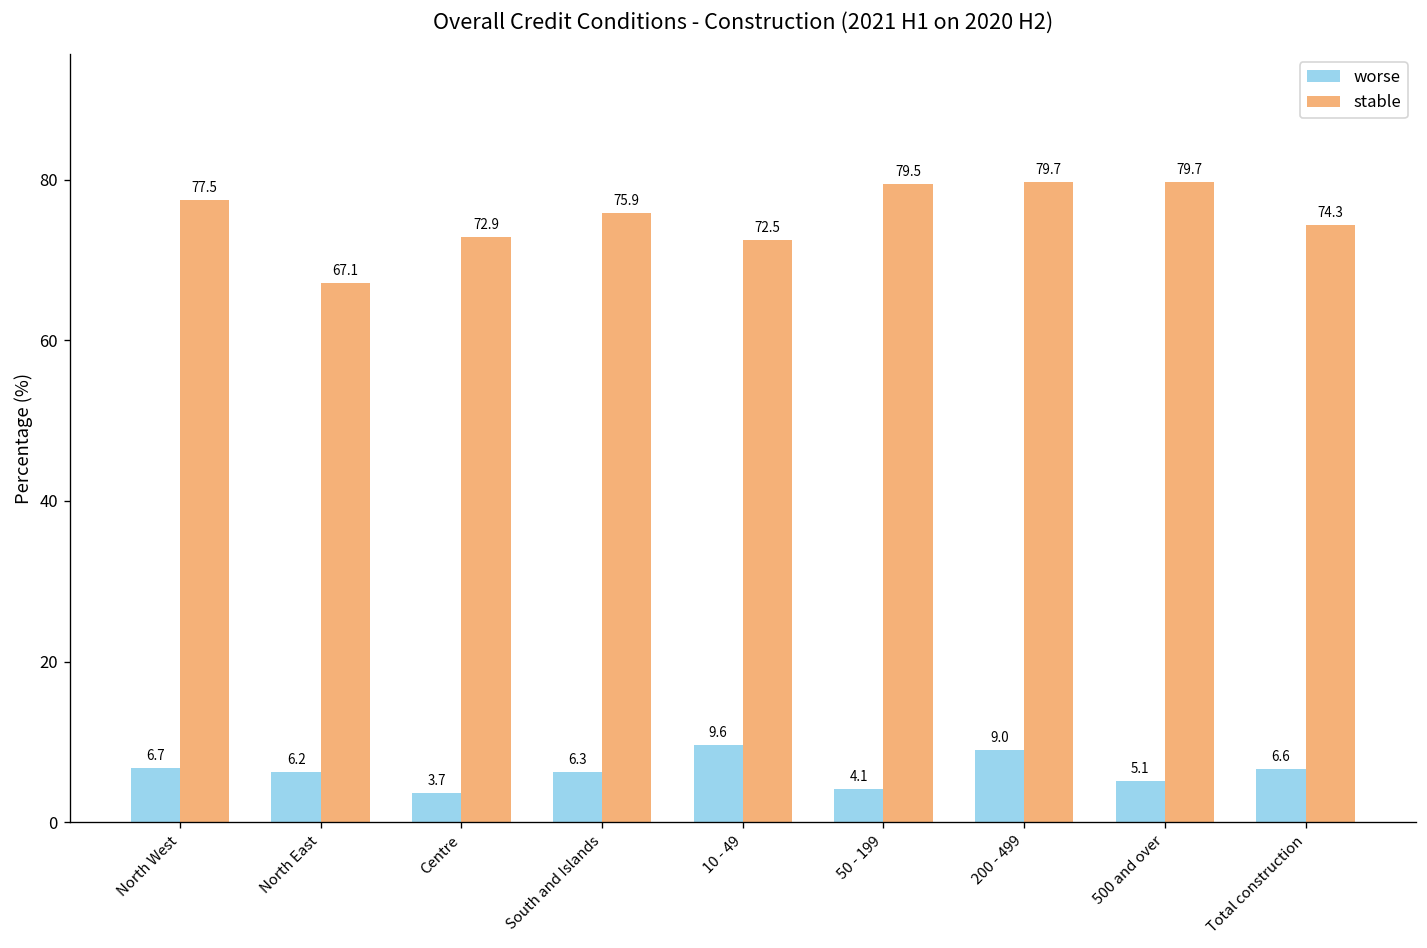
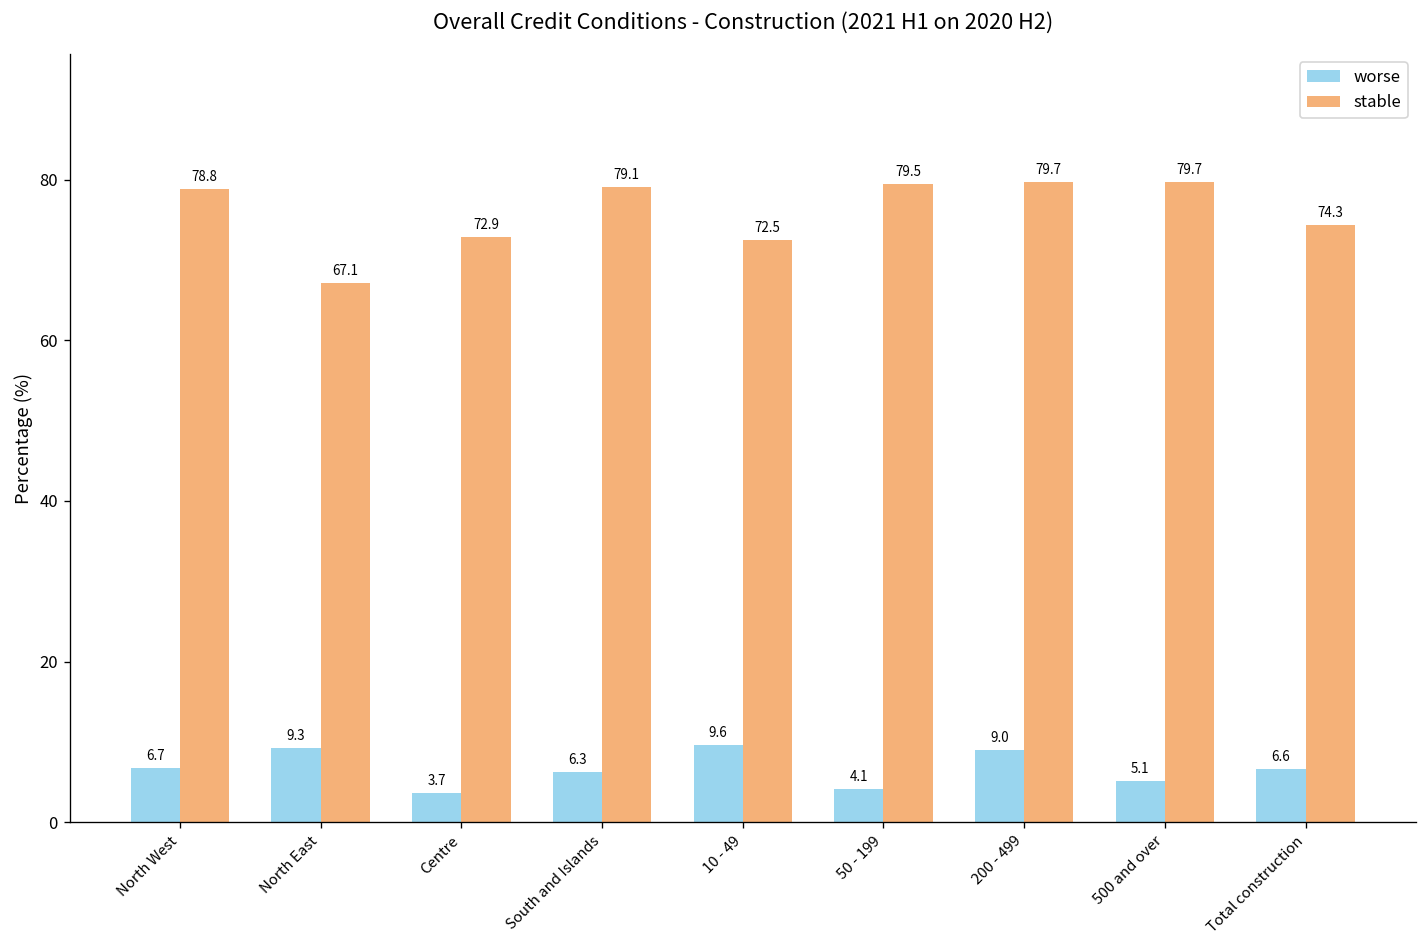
stable, North West: 77.5 -> 78.8
worse, North East: 6.2 -> 9.3
stable, South and Islands: 75.9 -> 79.1
